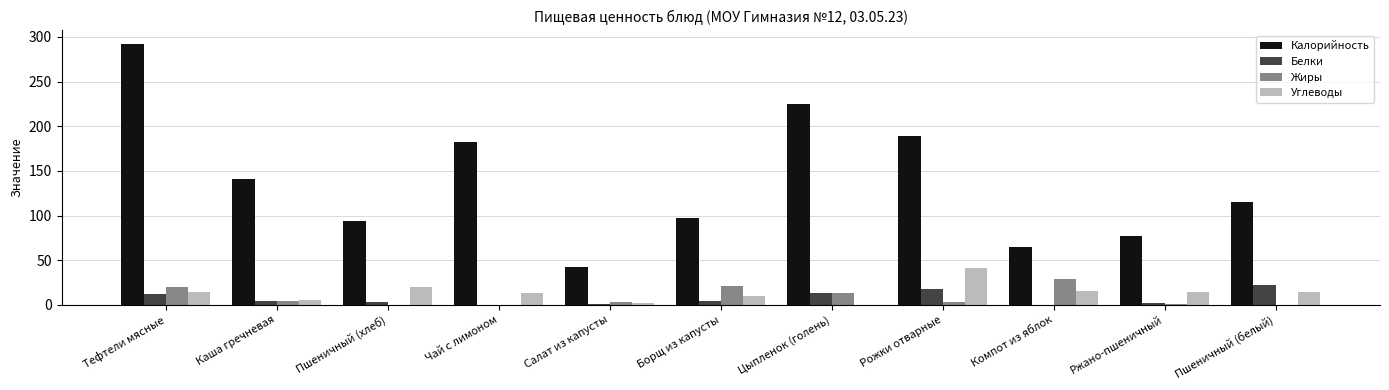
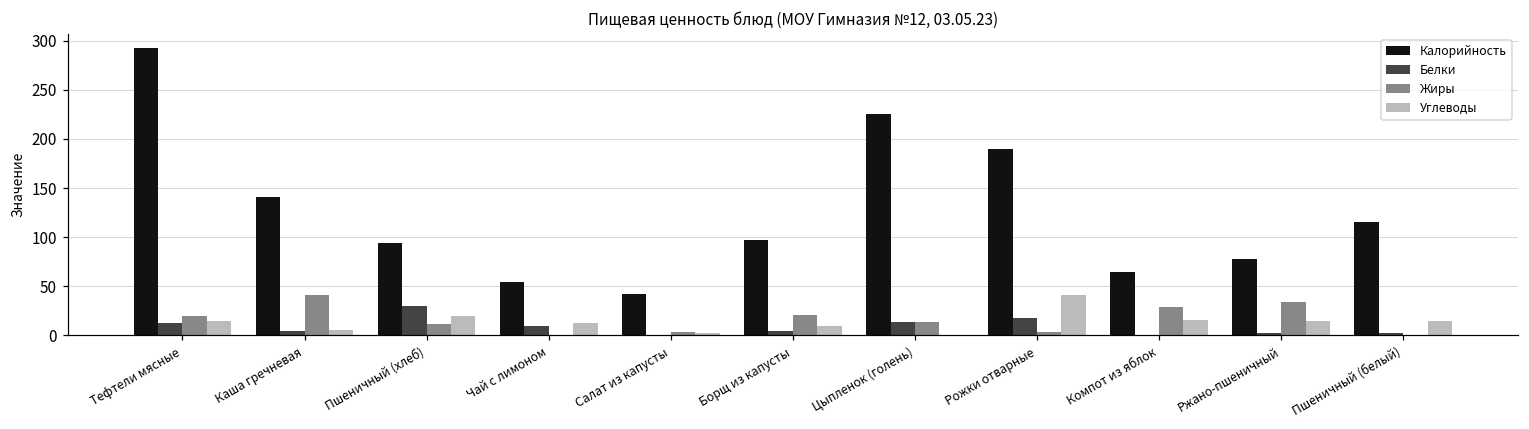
Жиры, Каша гречневая: 0 -> 40
Белки, Пшеничный (хлеб): 0 -> 30
Жиры, Пшеничный (хлеб): 0 -> 10
Калорийность, Чай с лимоном: 180 -> 50
Белки, Чай с лимоном: 0 -> 10
Жиры, Ржано-пшеничный: 0 -> 30
Белки, Пшеничный (белый): 20 -> 0
